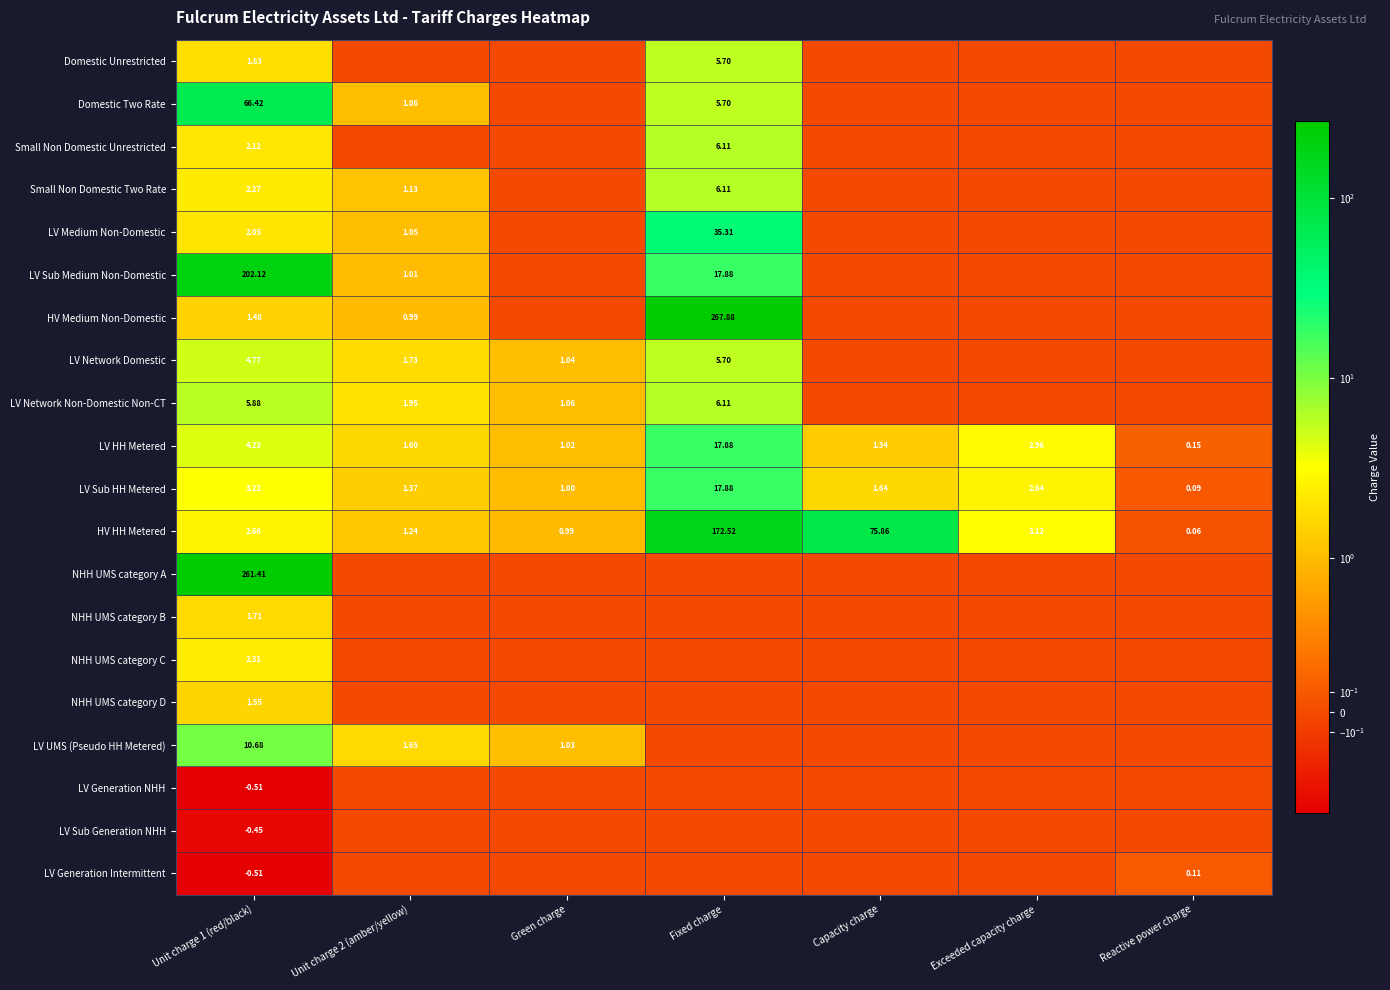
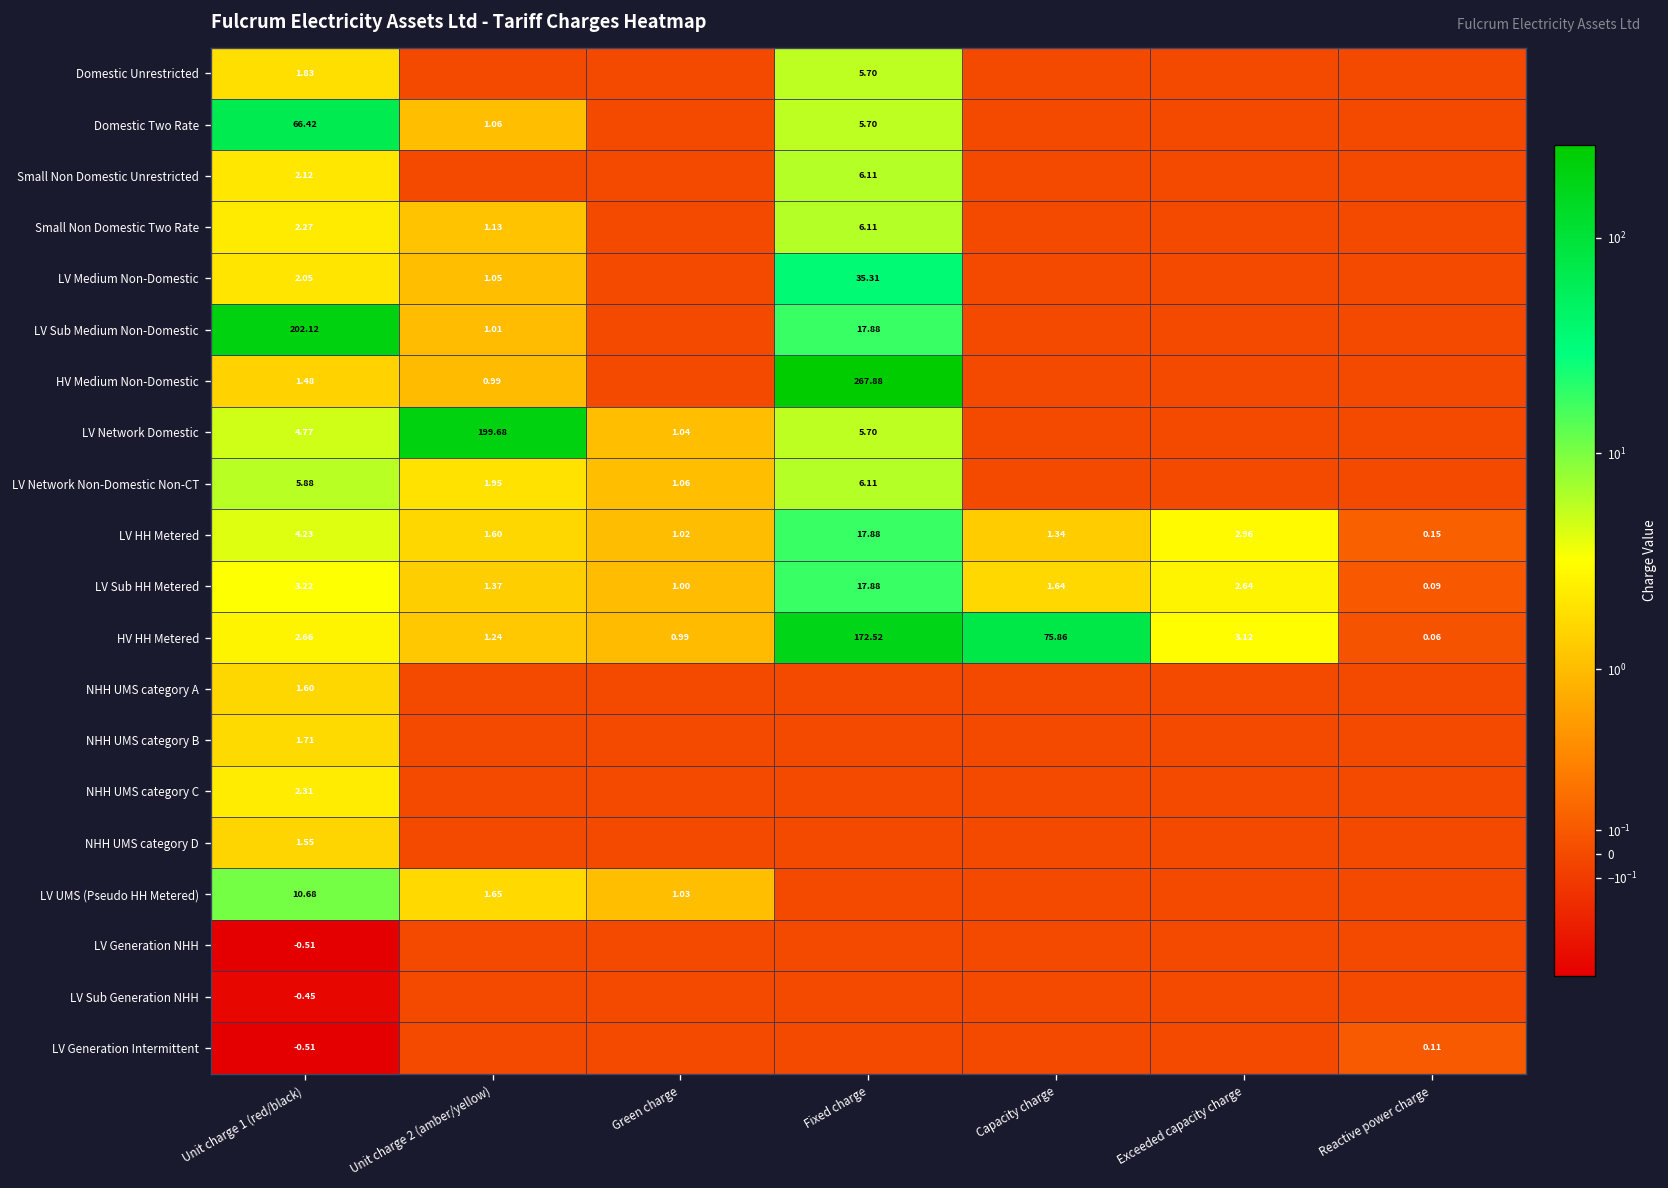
LV Network Domestic, Unit charge 2 (amber/yellow): 1.73 -> 199.68
NHH UMS category A, Unit charge 1 (red/black): 261.41 -> 1.60
